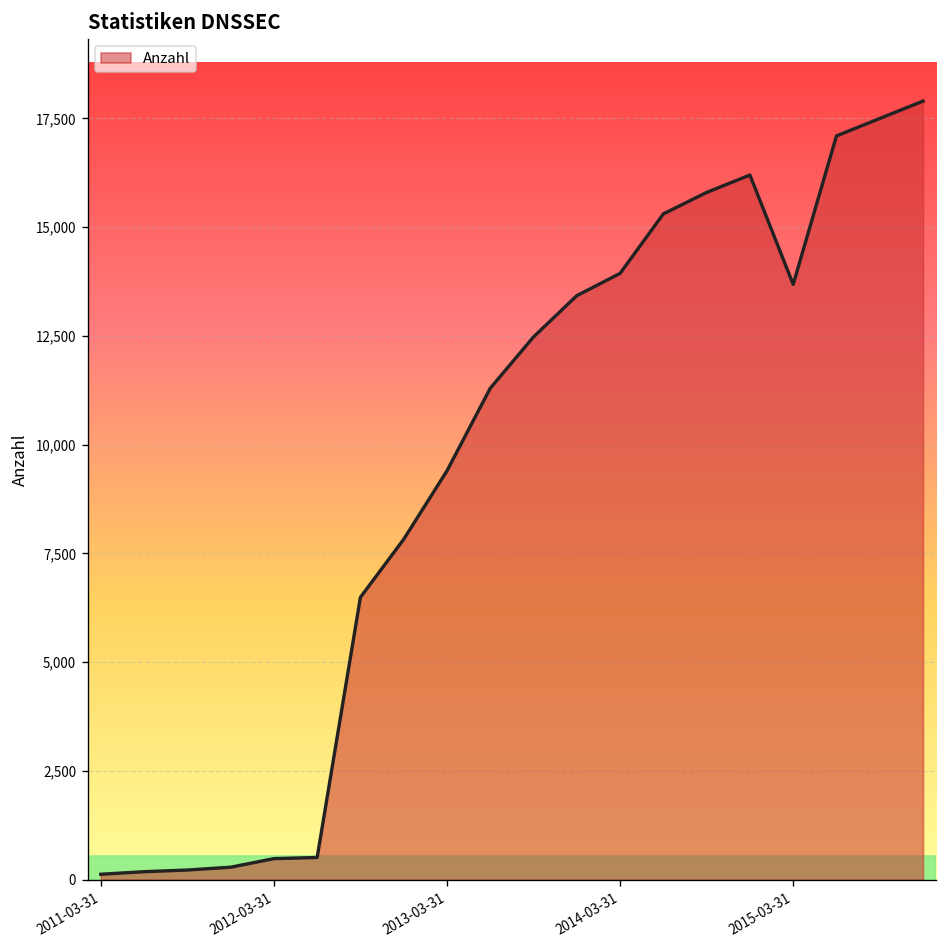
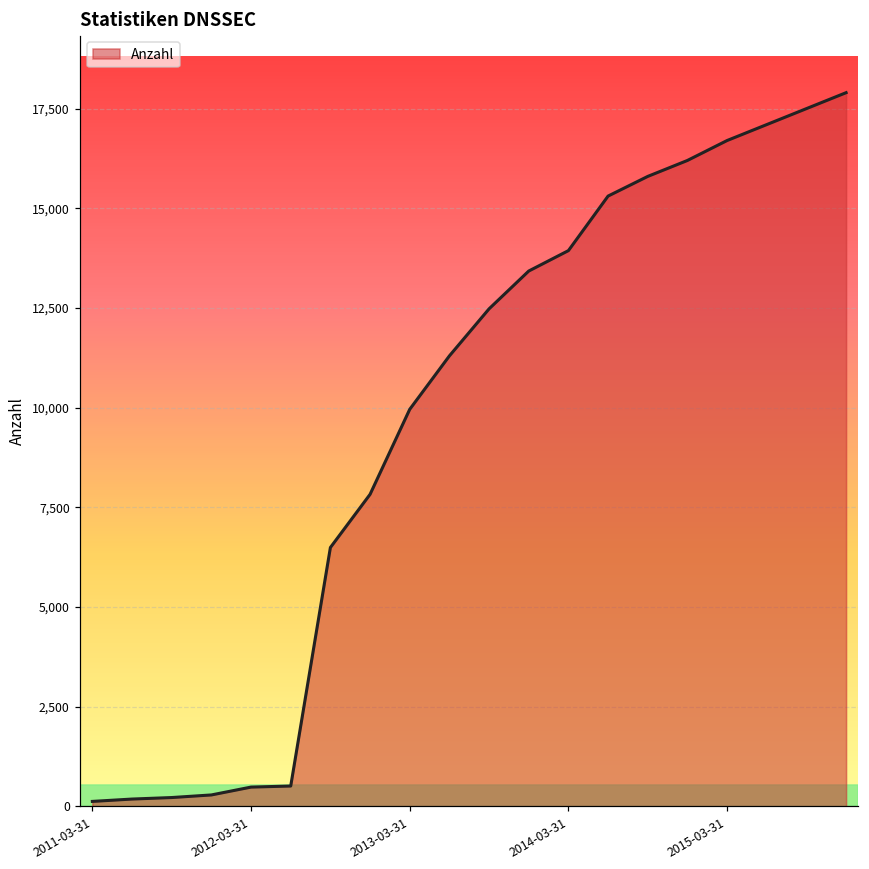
2013-03-31: 9,400 -> 10,000
2015-03-31: 13,700 -> 16,700
